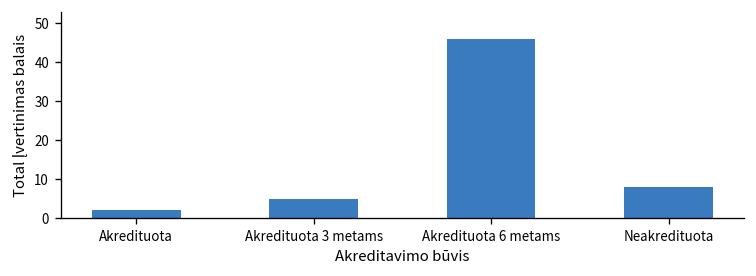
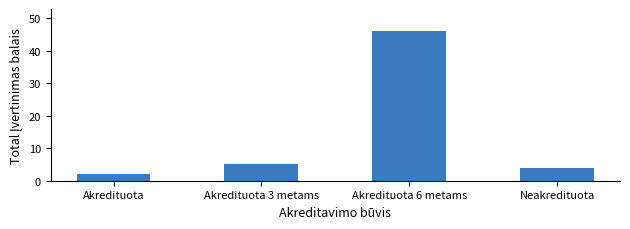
Neakredituota: 8 -> 4
